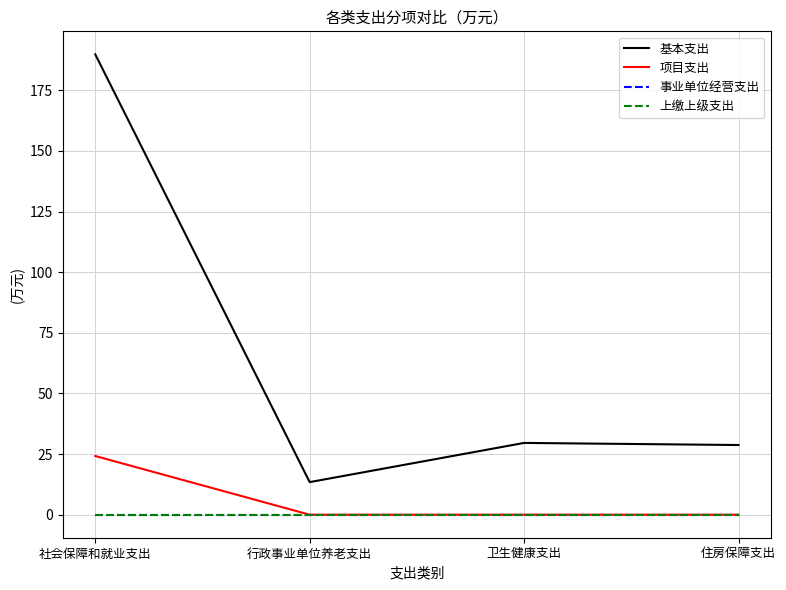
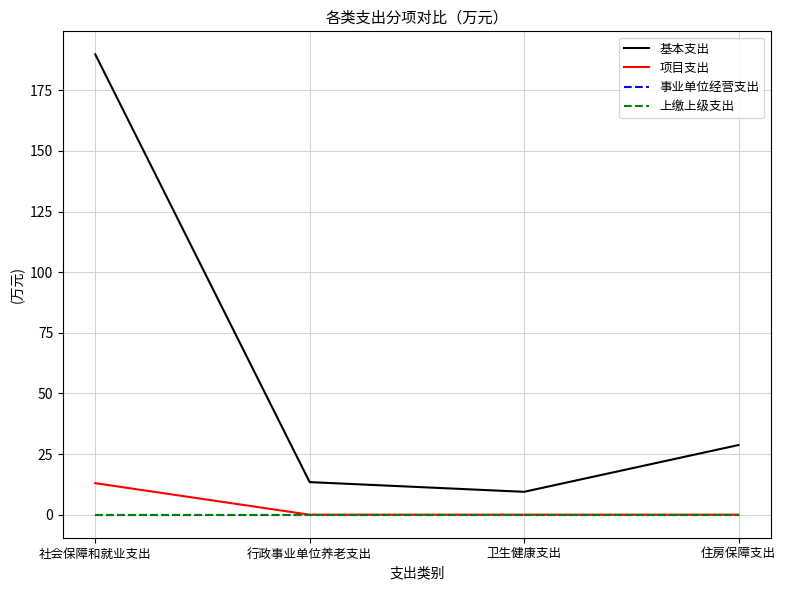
项目支出, 社会保障和就业支出: 24 -> 13
基本支出, 卫生健康支出: 30 -> 9
